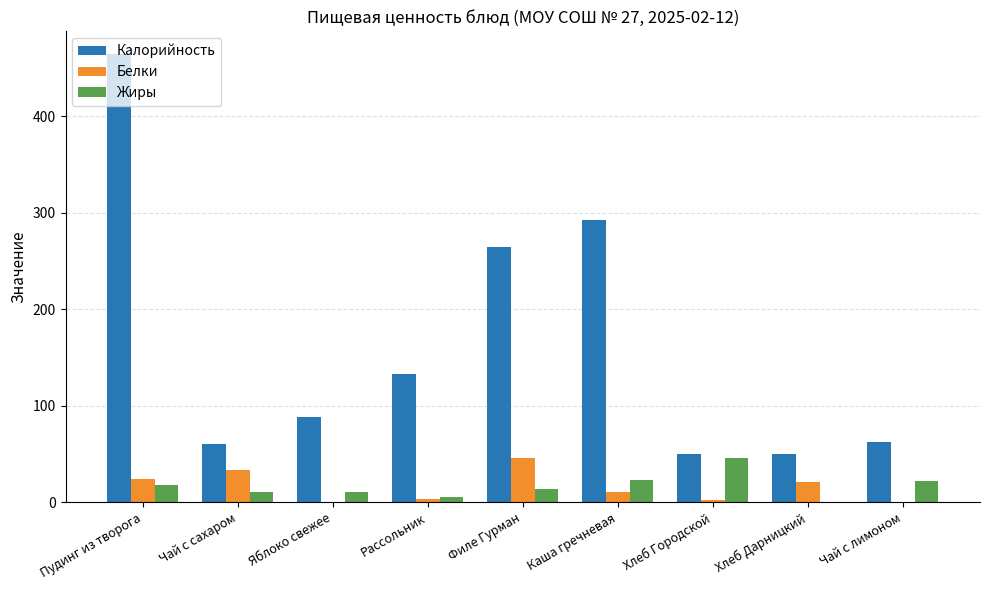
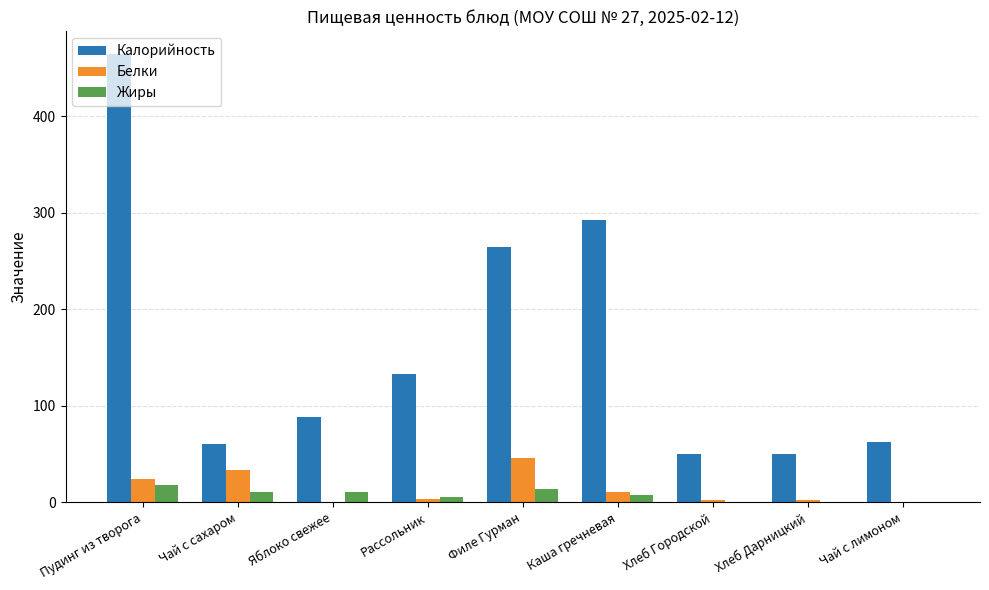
Жиры, Каша гречневая: 20 -> 10
Жиры, Хлеб Городской: 50 -> 0
Белки, Хлеб Дарницкий: 20 -> 0
Жиры, Чай с лимоном: 20 -> 0
